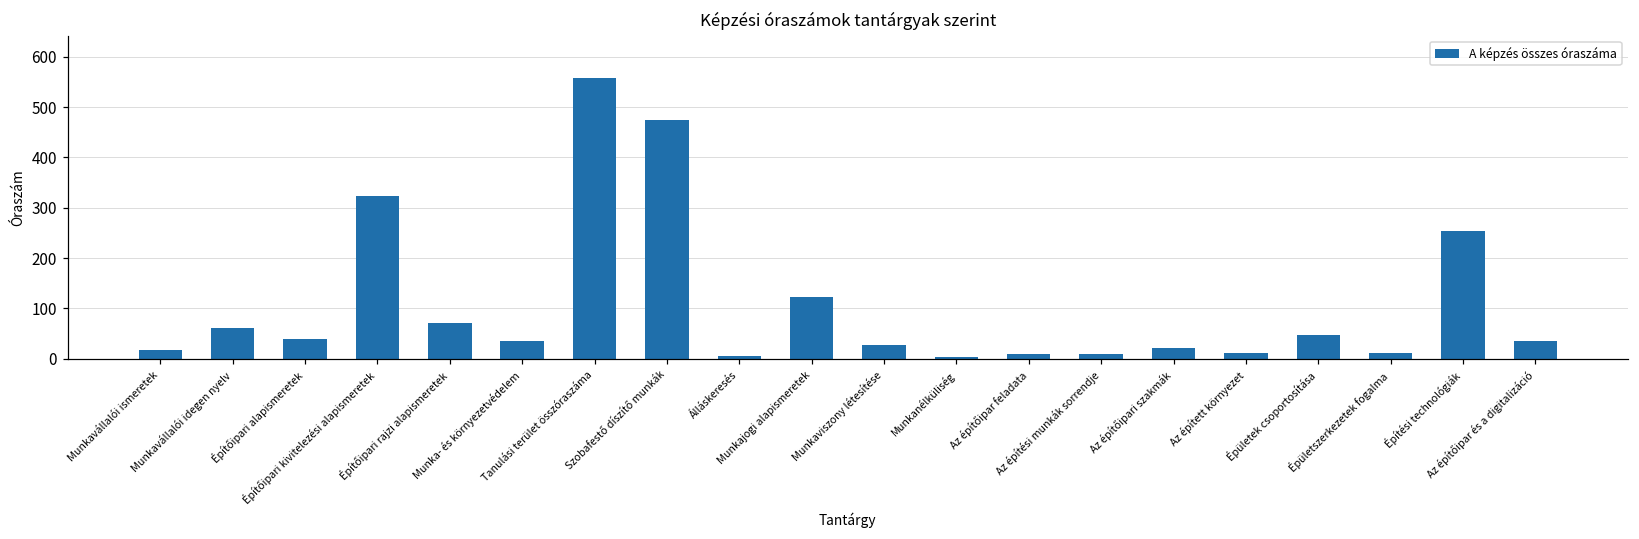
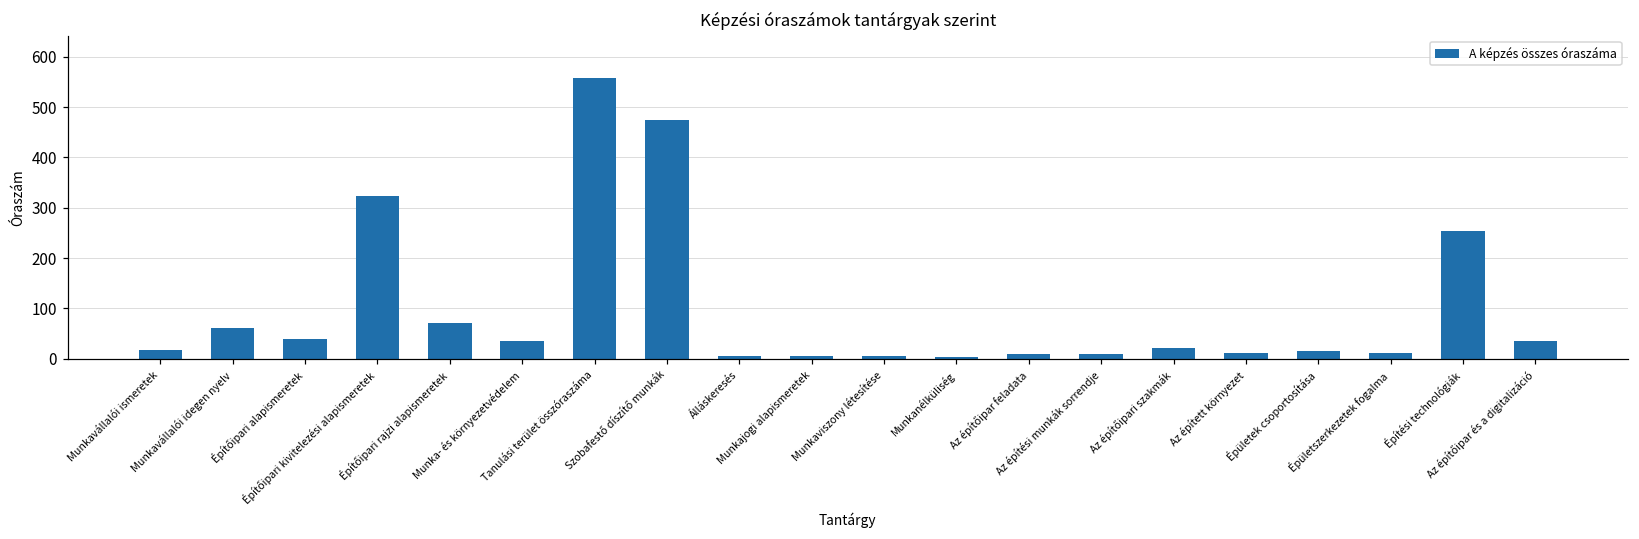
Munkajogi alapismeretek: 120 -> 10
Munkaviszony létesítése: 30 -> 10
Épületek csoportosítása: 50 -> 20
